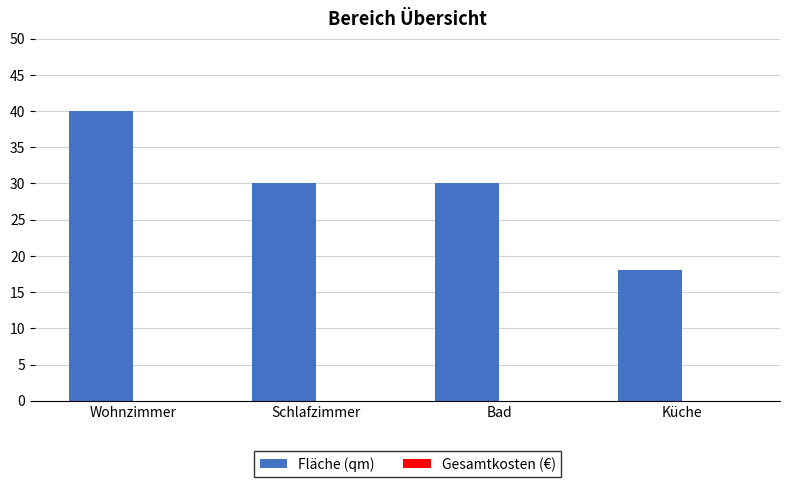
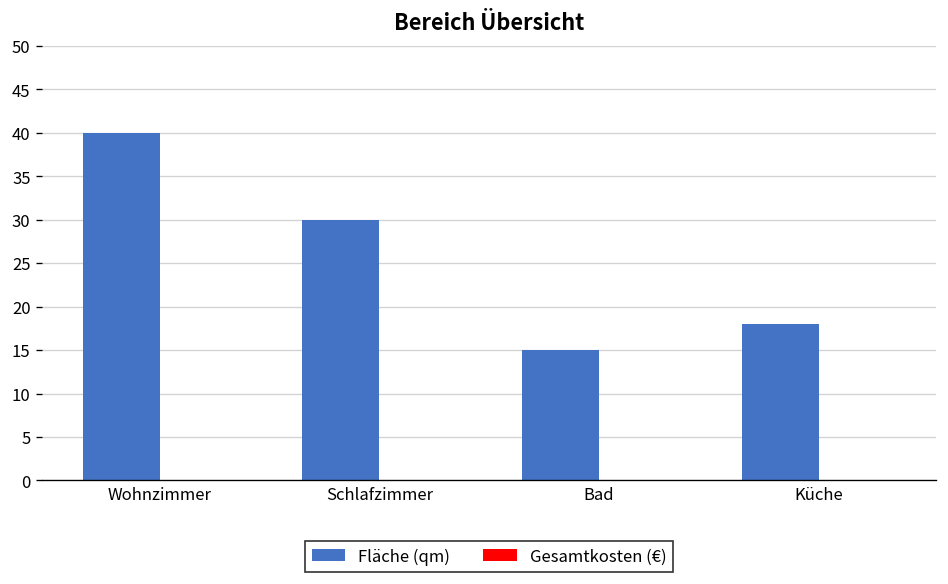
Fläche (qm), Bad: 30 -> 15
